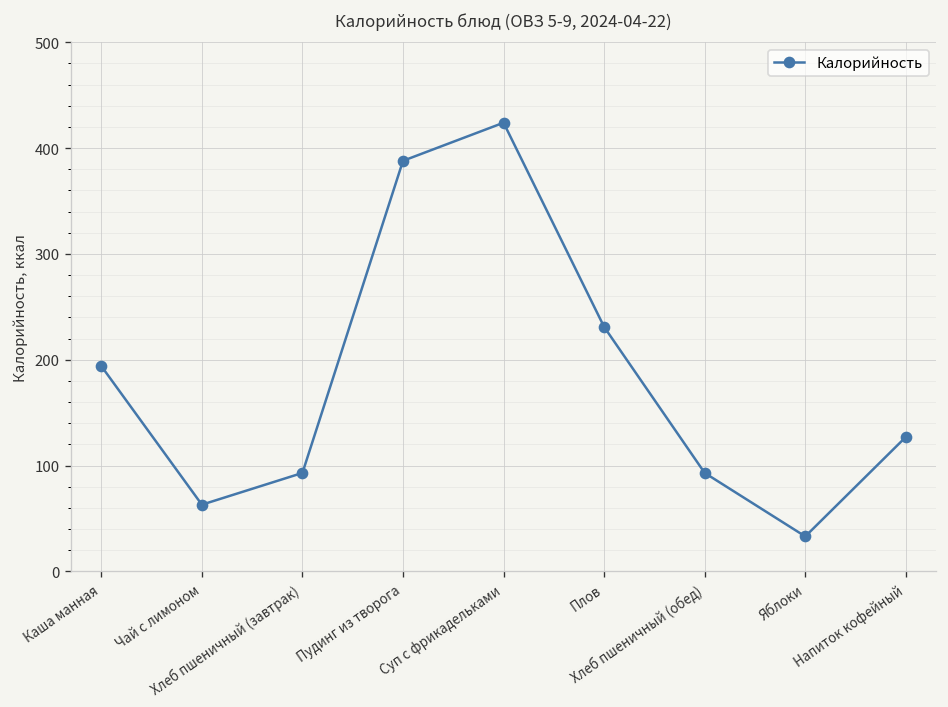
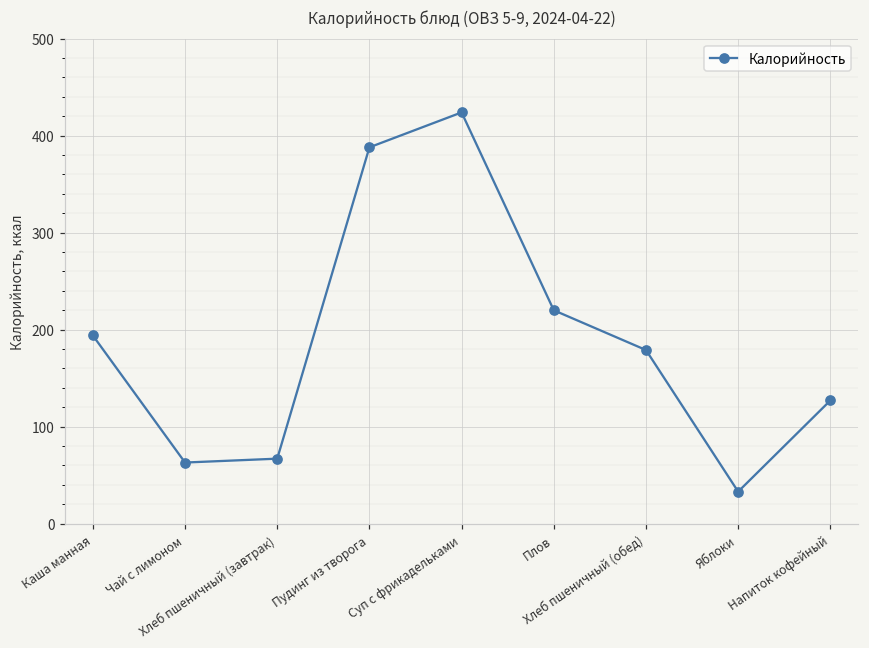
Хлеб пшеничный (завтрак): 90 -> 70
Плов: 230 -> 220
Хлеб пшеничный (обед): 90 -> 180
